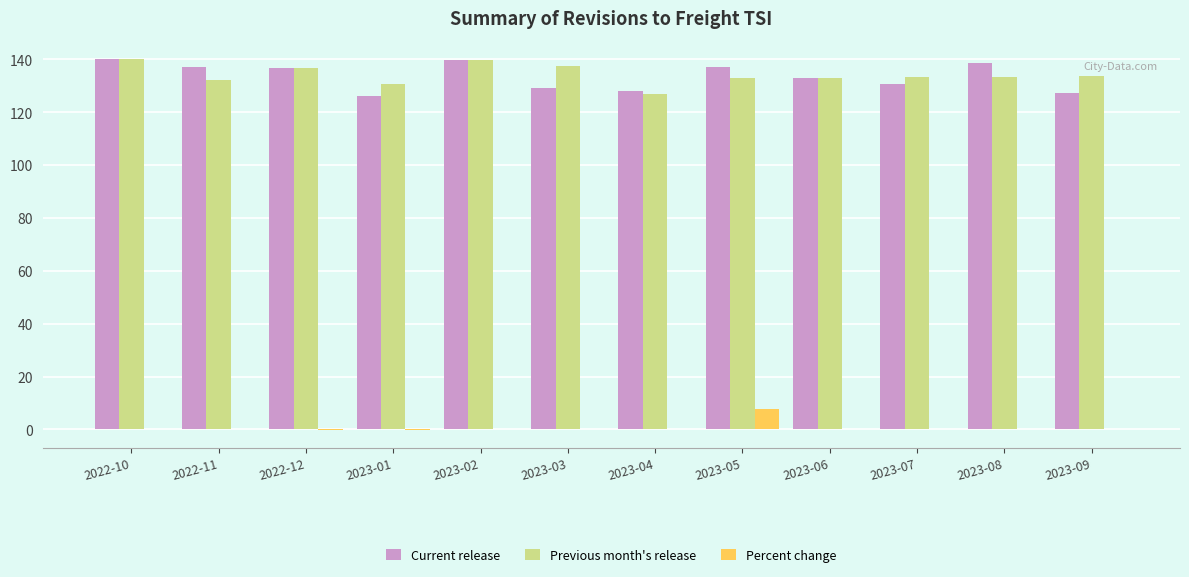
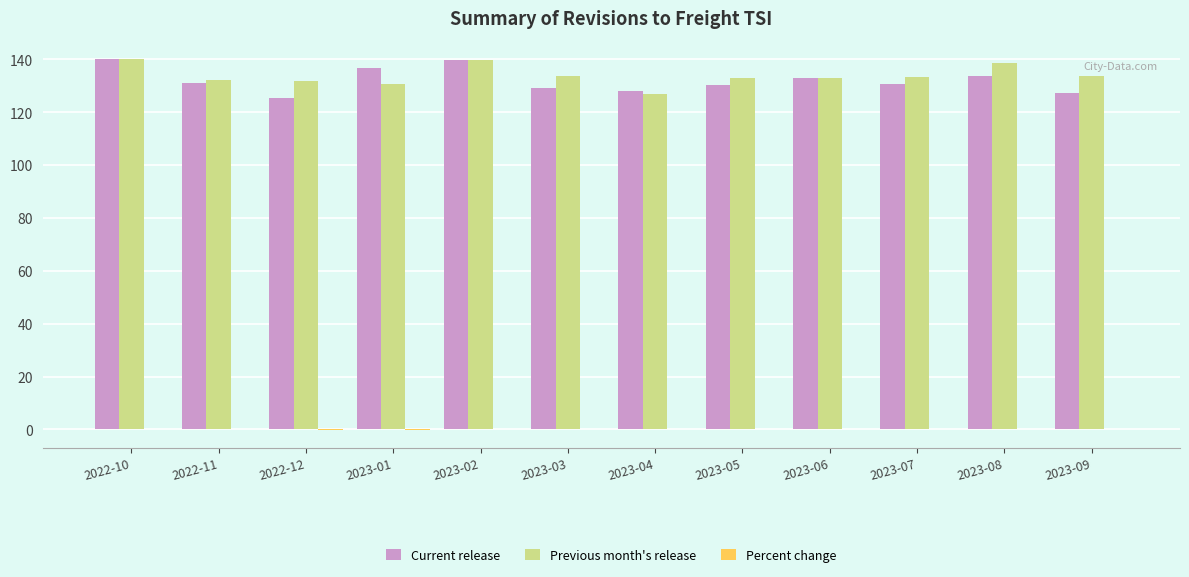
Current release, 2022-11: 137 -> 131
Current release, 2022-12: 137 -> 126
Previous month's release, 2022-12: 137 -> 132
Current release, 2023-01: 126 -> 137
Previous month's release, 2023-03: 137 -> 134
Current release, 2023-05: 137 -> 130
Percent change, 2023-05: 8 -> 0
Current release, 2023-08: 139 -> 134
Previous month's release, 2023-08: 133 -> 139
